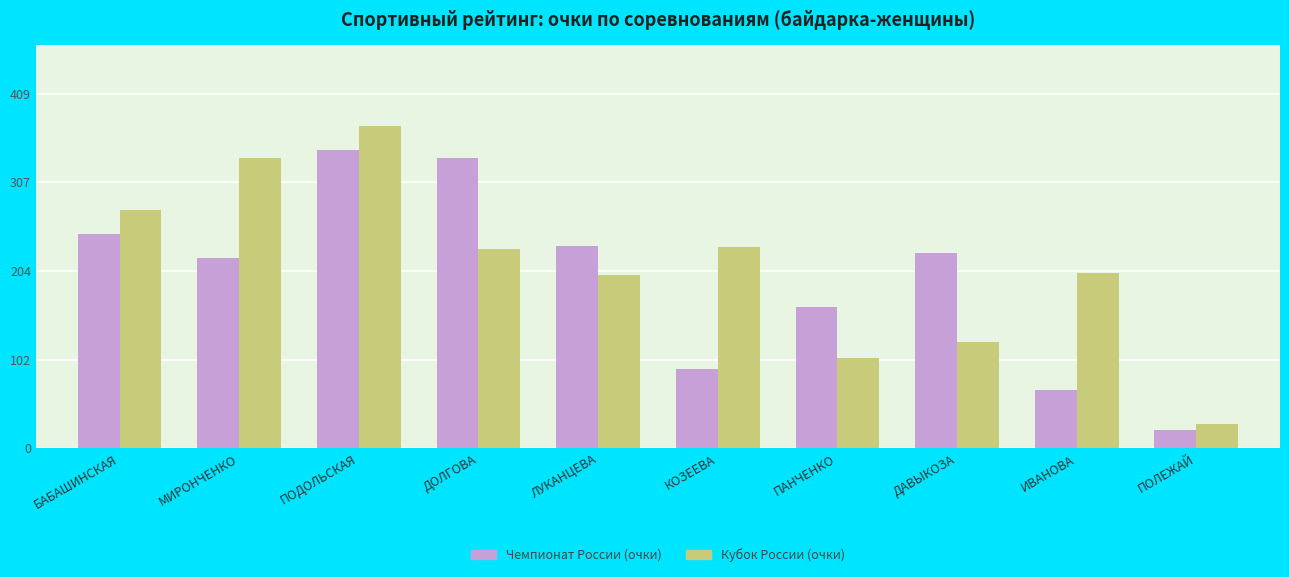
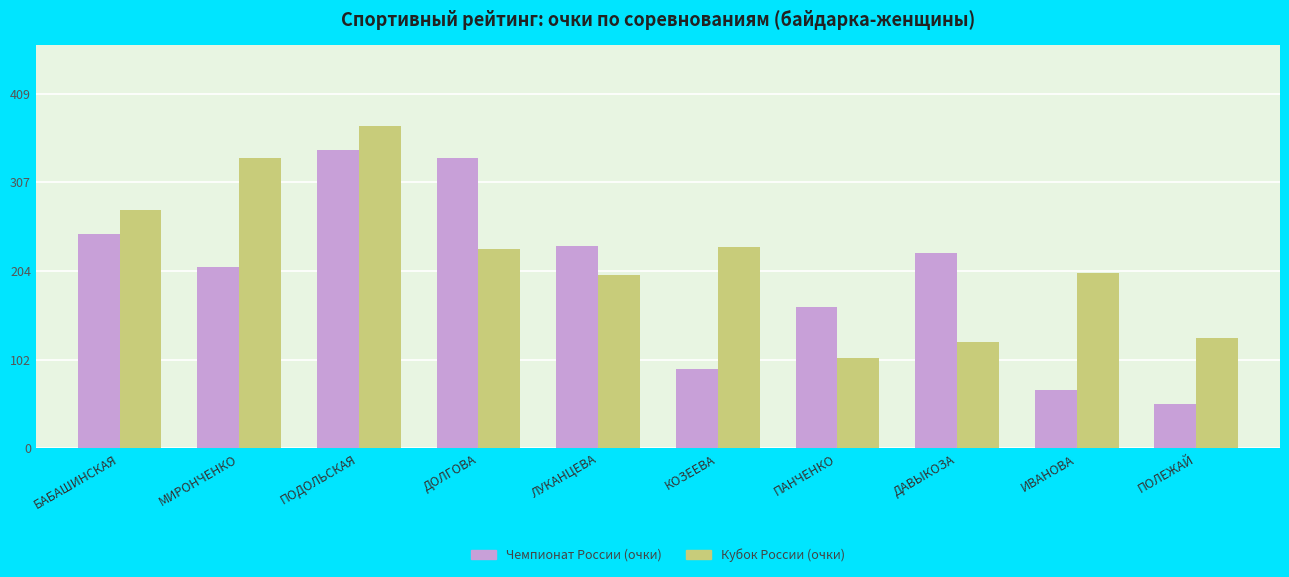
Чемпионат России (очки), МИРОНЧЕНКО: 220 -> 210
Чемпионат России (очки), ПОЛЕЖАЙ: 20 -> 50
Кубок России (очки), ПОЛЕЖАЙ: 30 -> 130
